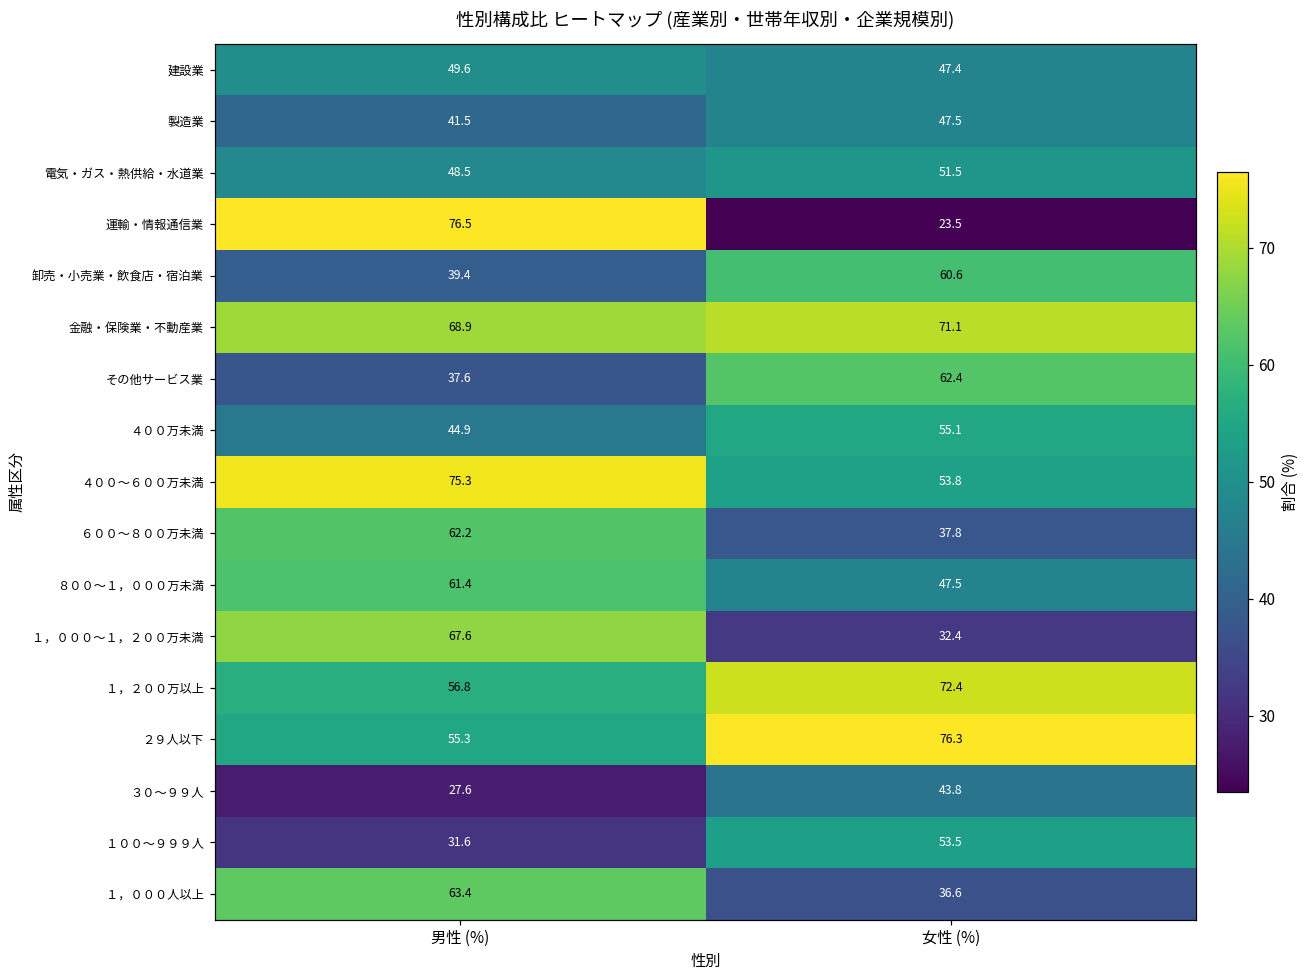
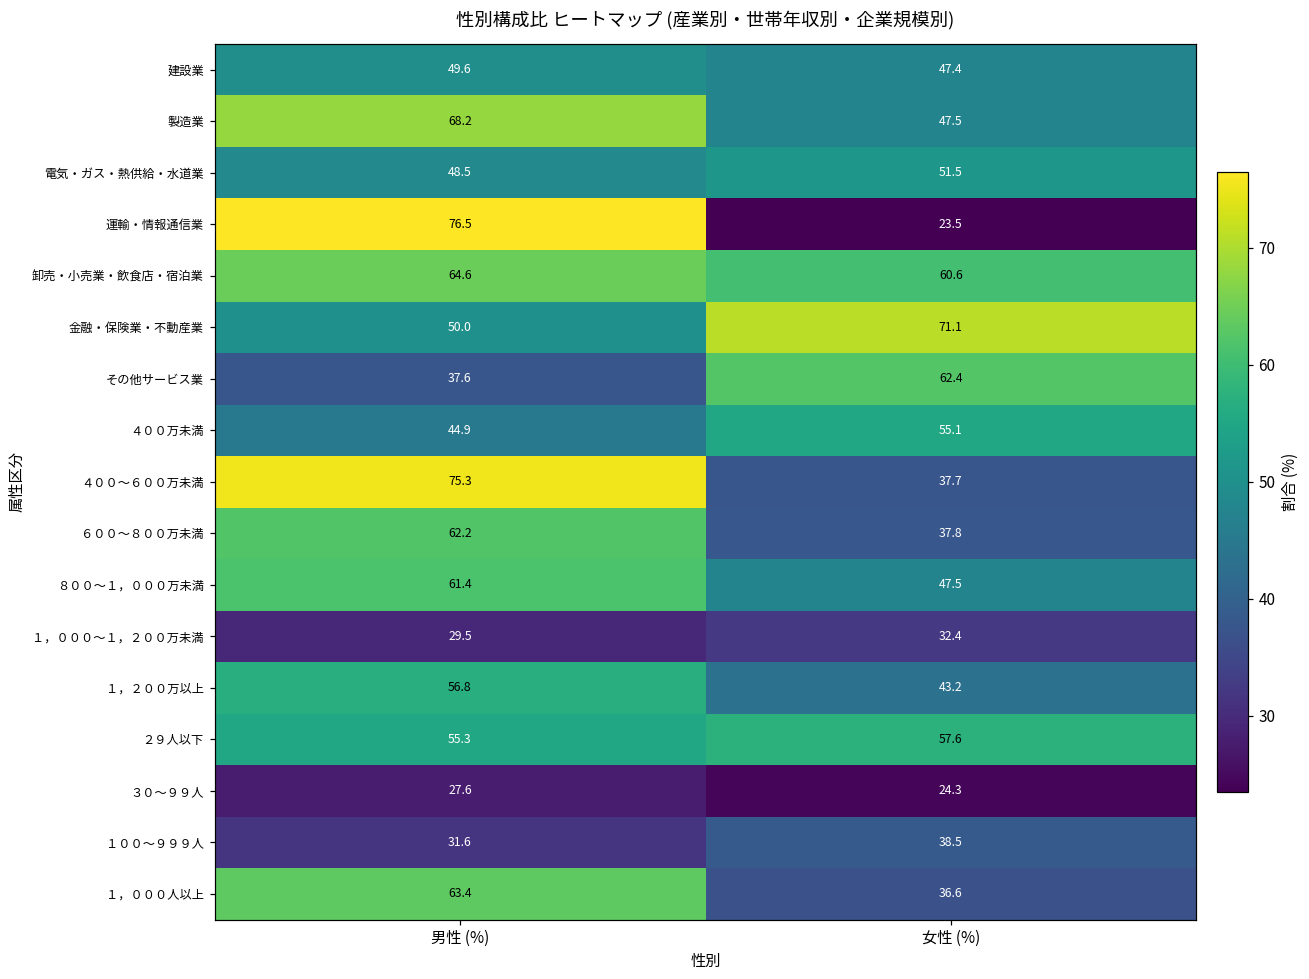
製造業, 男性 (%): 41.5 -> 68.2
卸売・小売業・飲食店・宿泊業, 男性 (%): 39.4 -> 64.6
金融・保険業・不動産業, 男性 (%): 68.9 -> 50.0
４００～６００万未満, 女性 (%): 53.8 -> 37.7
１，０００～１，２００万未満, 男性 (%): 67.6 -> 29.5
１，２００万以上, 女性 (%): 72.4 -> 43.2
２９人以下, 女性 (%): 76.3 -> 57.6
３０～９９人, 女性 (%): 43.8 -> 24.3
１００～９９９人, 女性 (%): 53.5 -> 38.5
